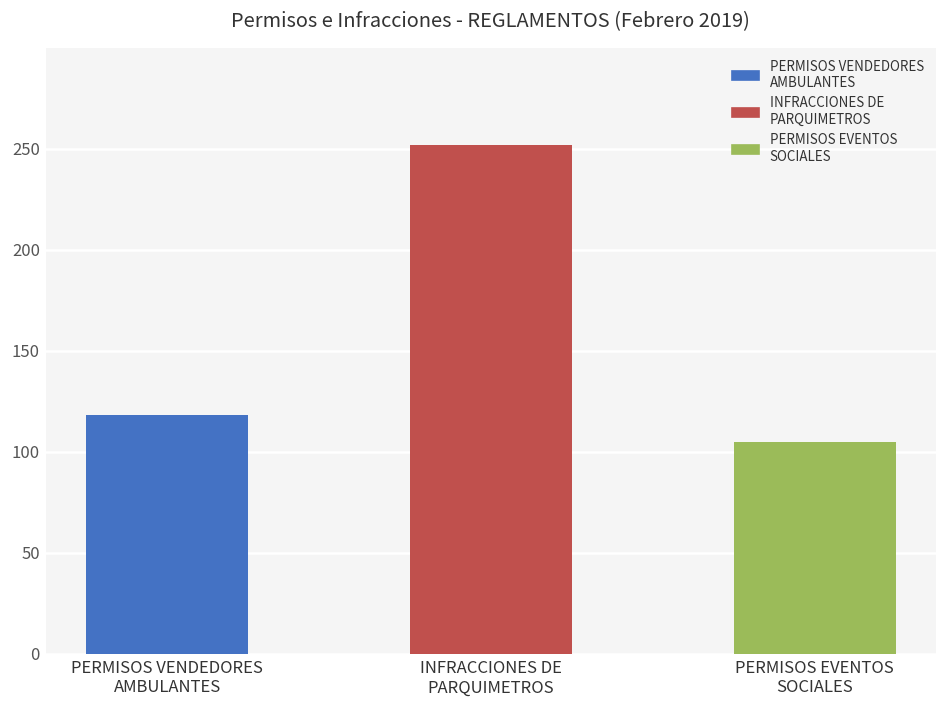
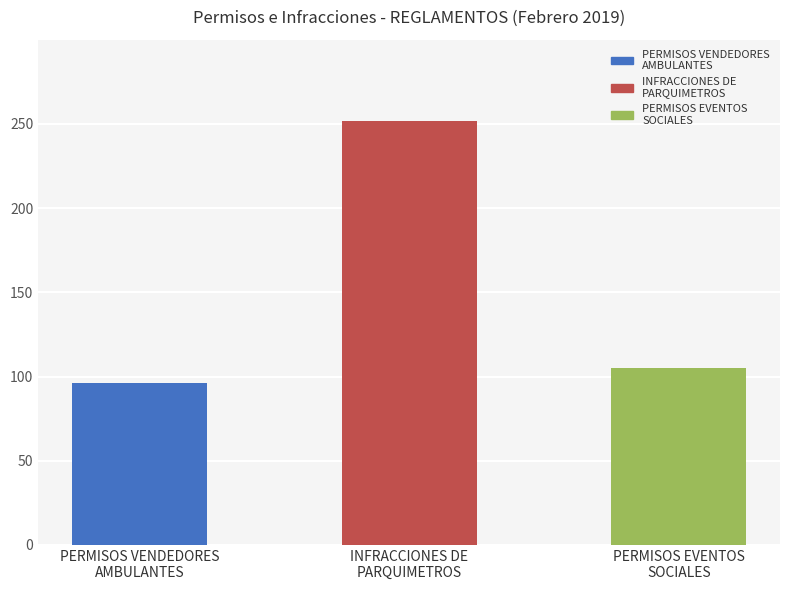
PERMISOS VENDEDORES AMBULANTES: 118 -> 96
